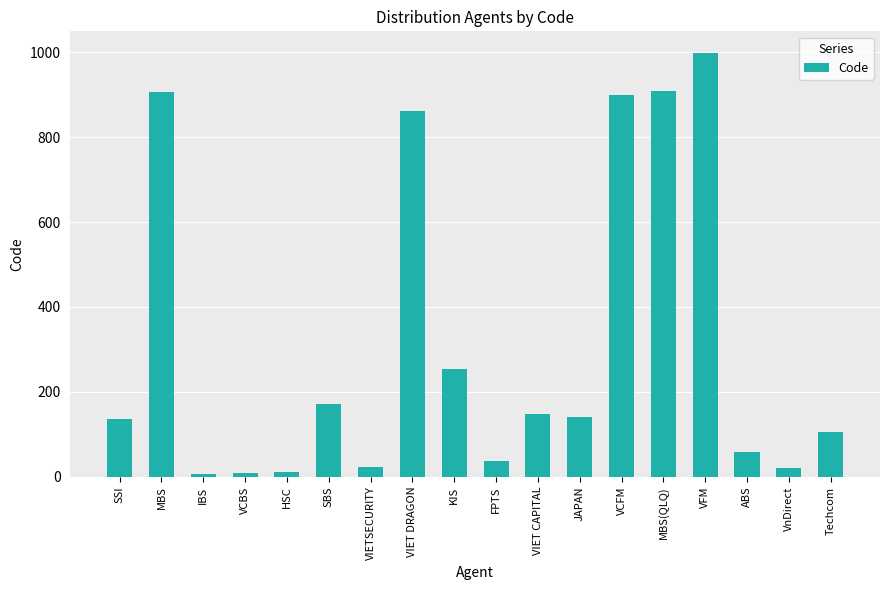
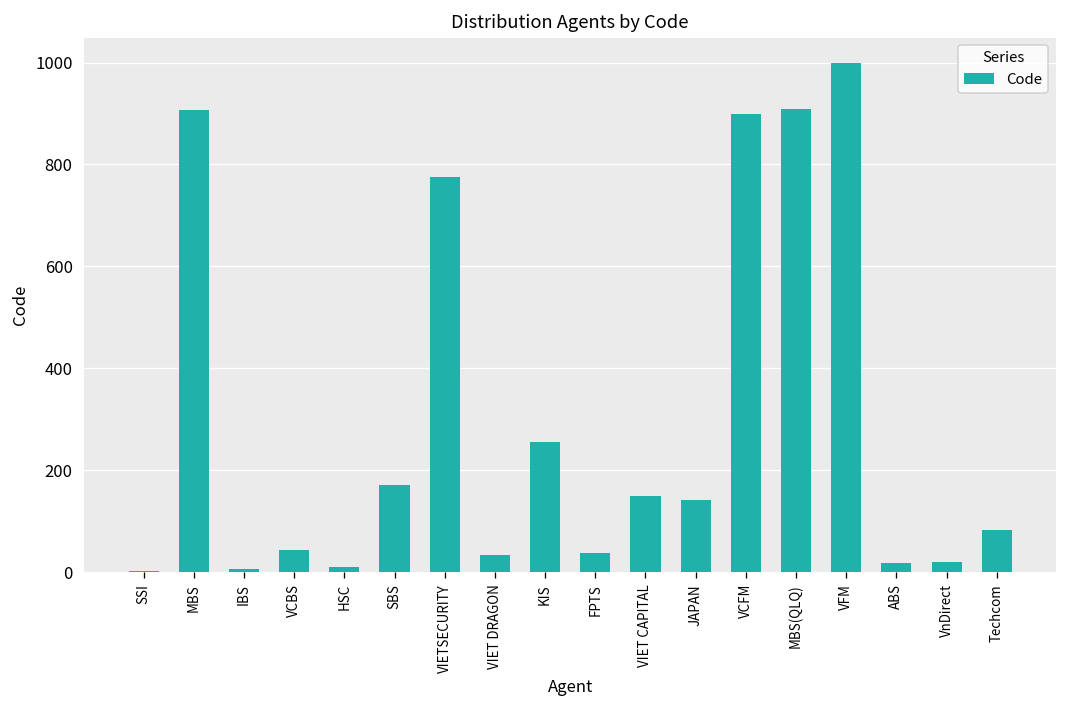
SSI: 140 -> 0
VCBS: 10 -> 40
VIETSECURITY: 20 -> 780
VIET DRAGON: 860 -> 30
ABS: 60 -> 20
Techcom: 110 -> 80
